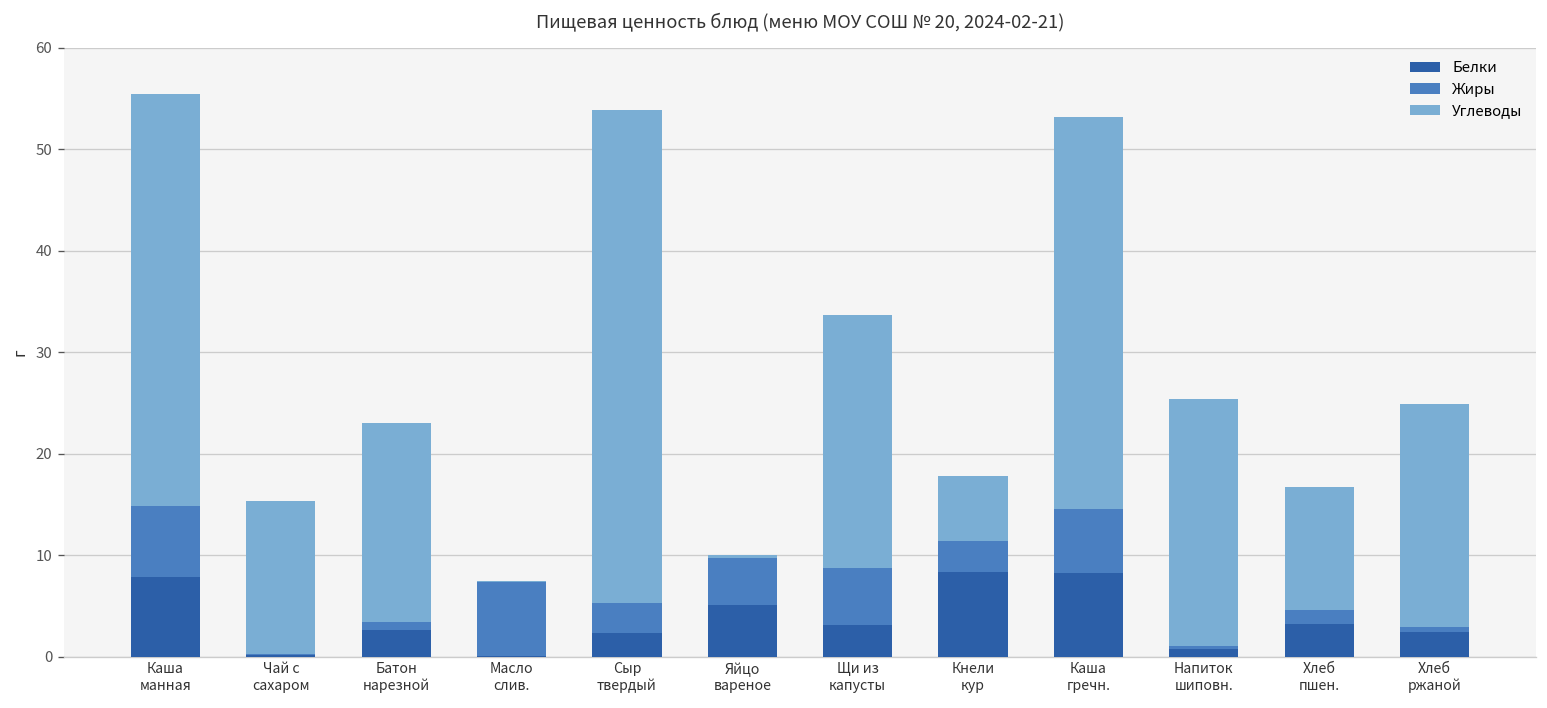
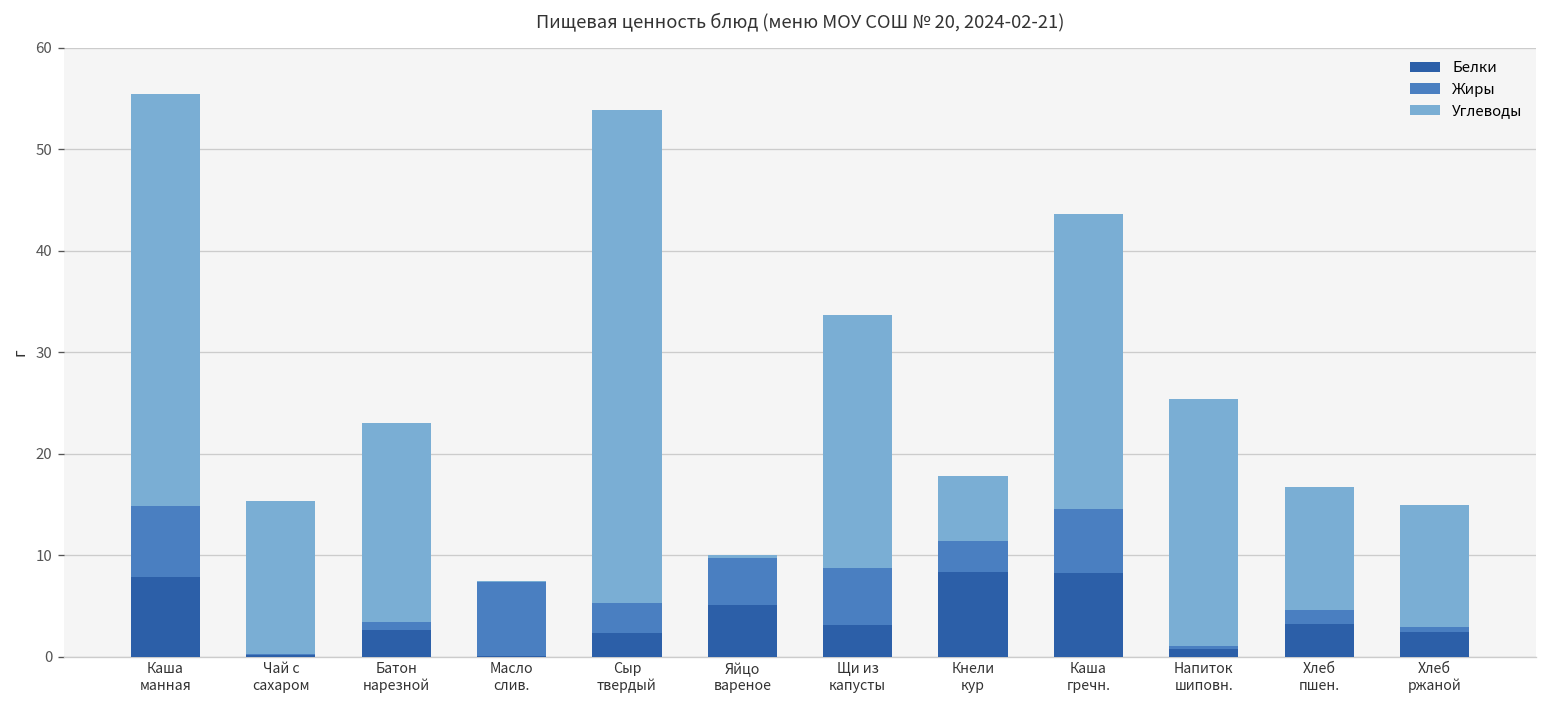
Углеводы, Каша гречн.: 39 -> 29
Углеводы, Хлеб ржаной: 22 -> 12
